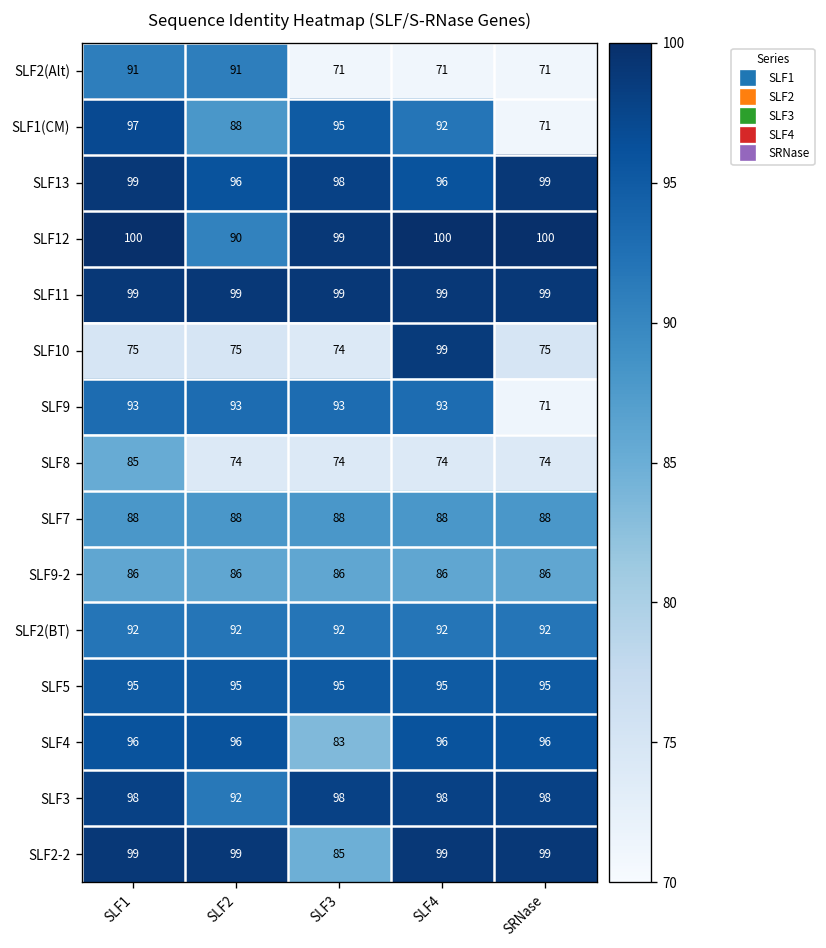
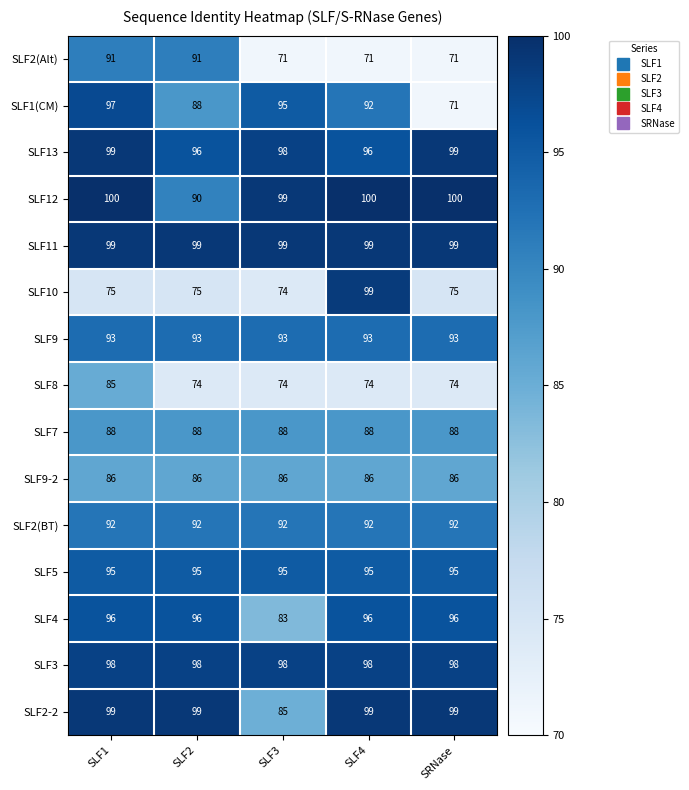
SLF9, SRNase: 71 -> 93
SLF3, SLF2: 92 -> 98
